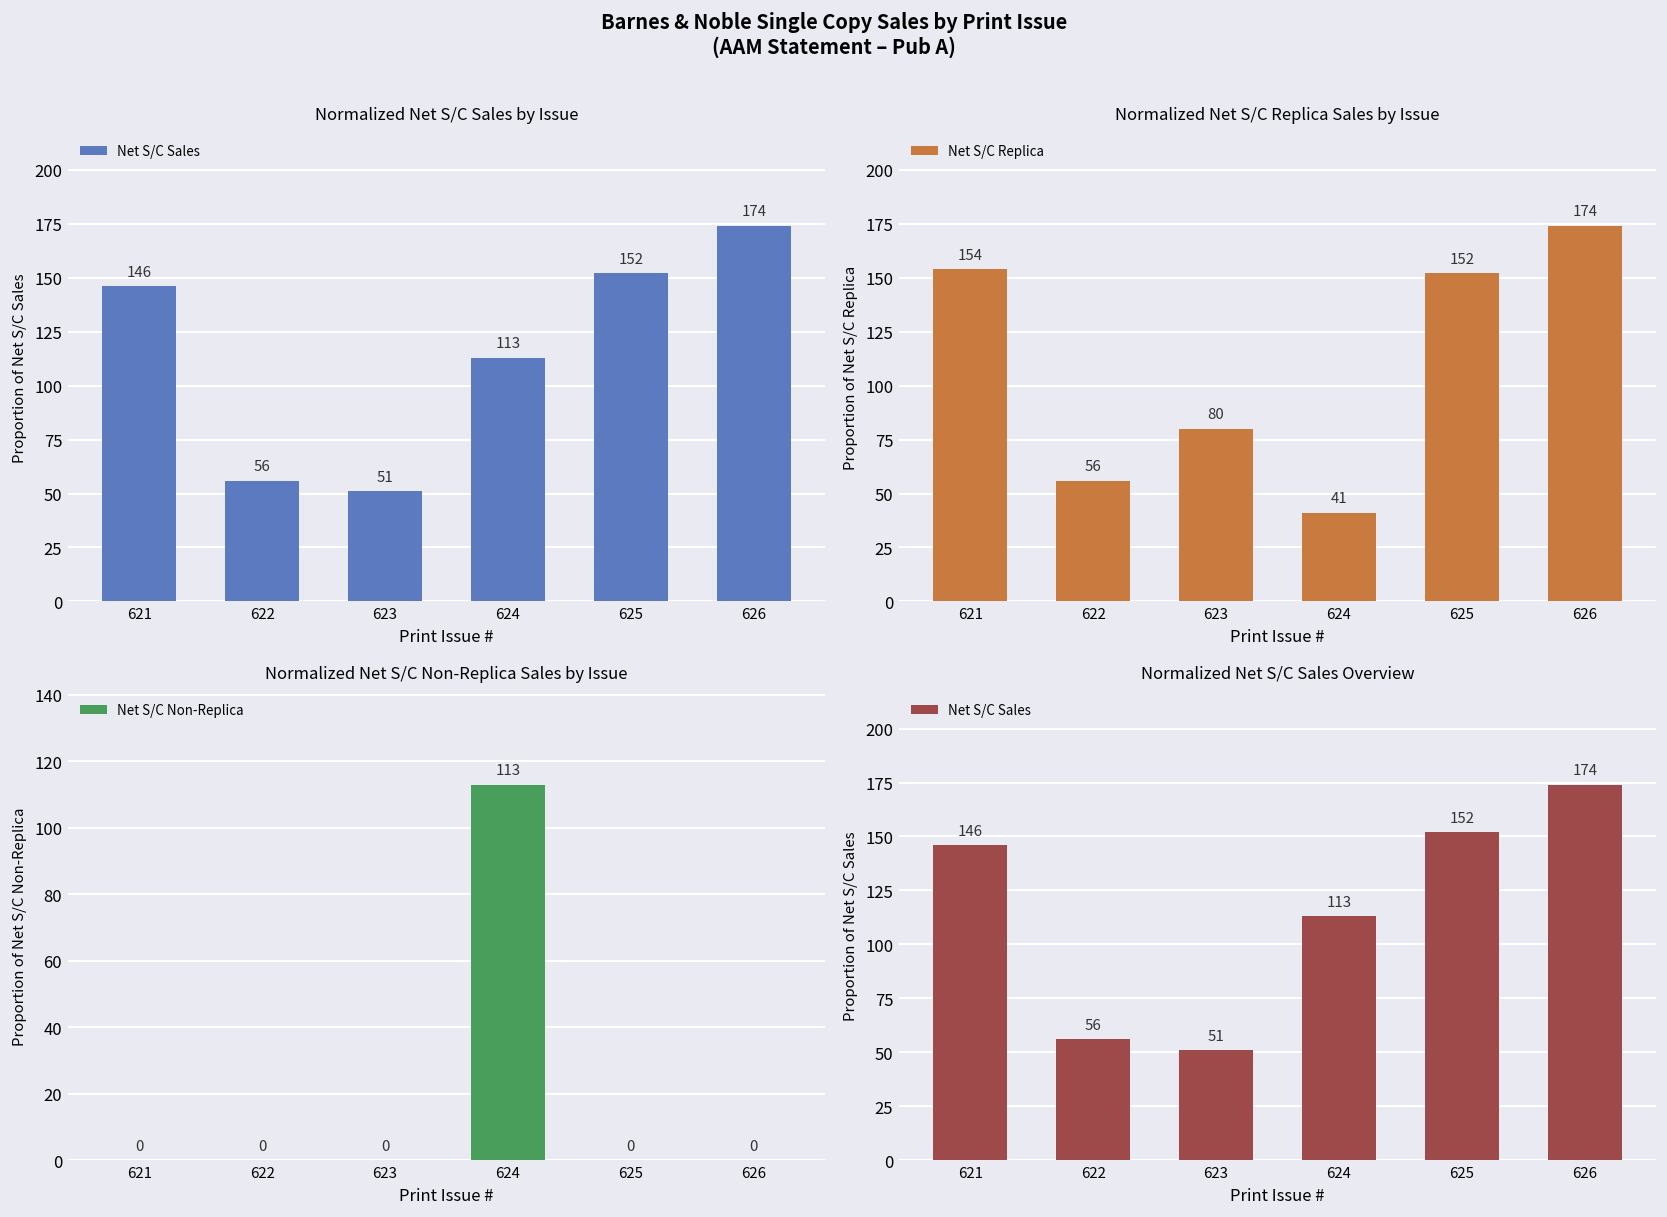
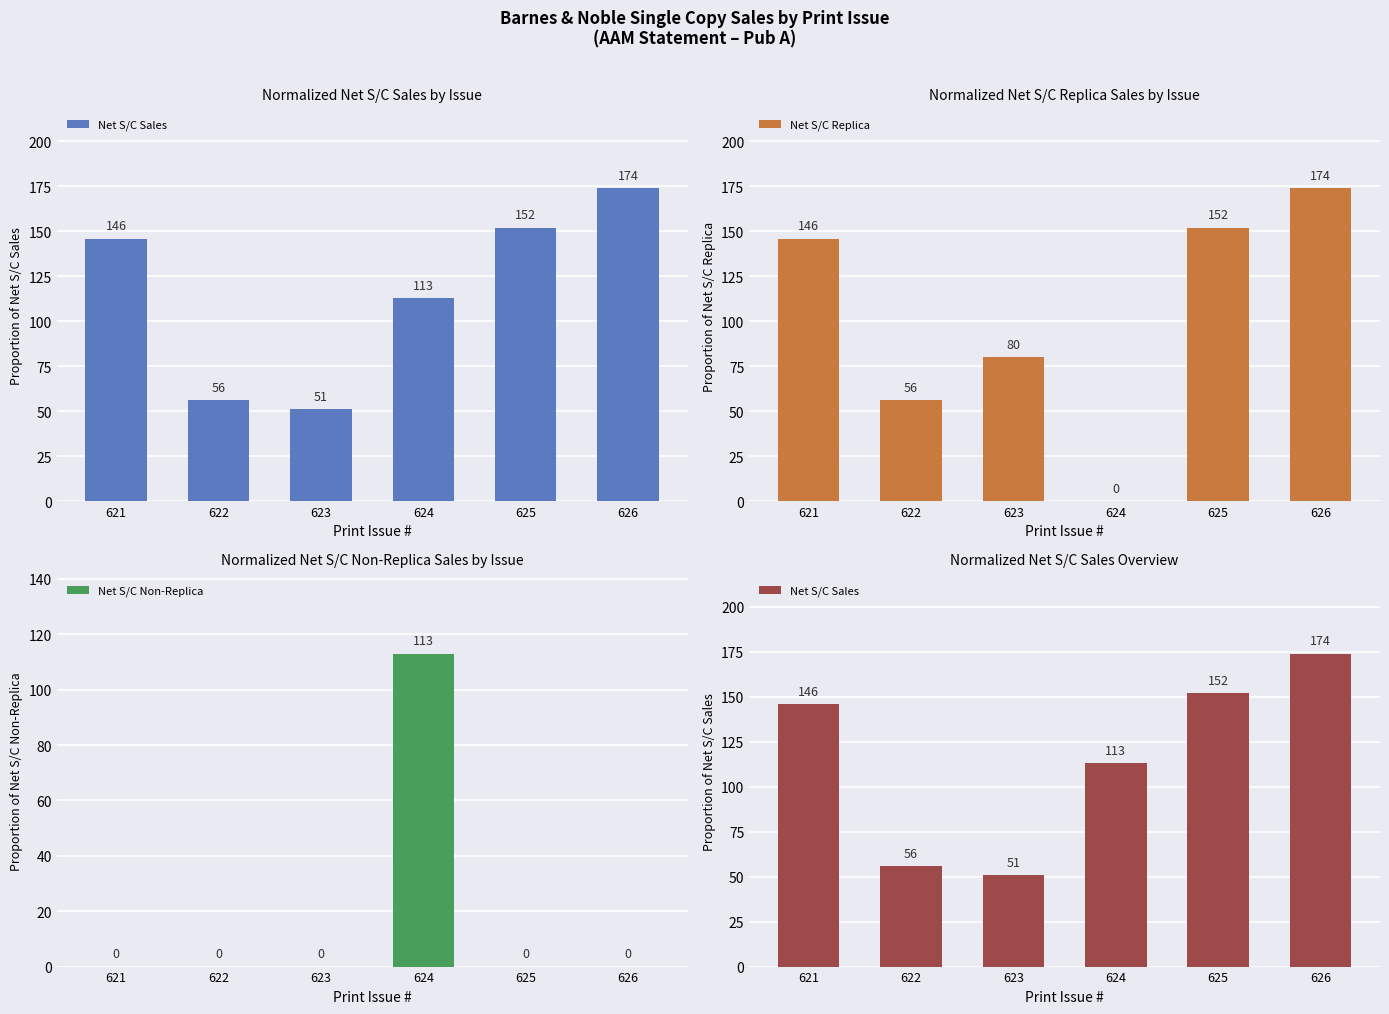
Normalized Net S/C Replica Sales by Issue, 621: 154 -> 146
Normalized Net S/C Replica Sales by Issue, 624: 41 -> 0
